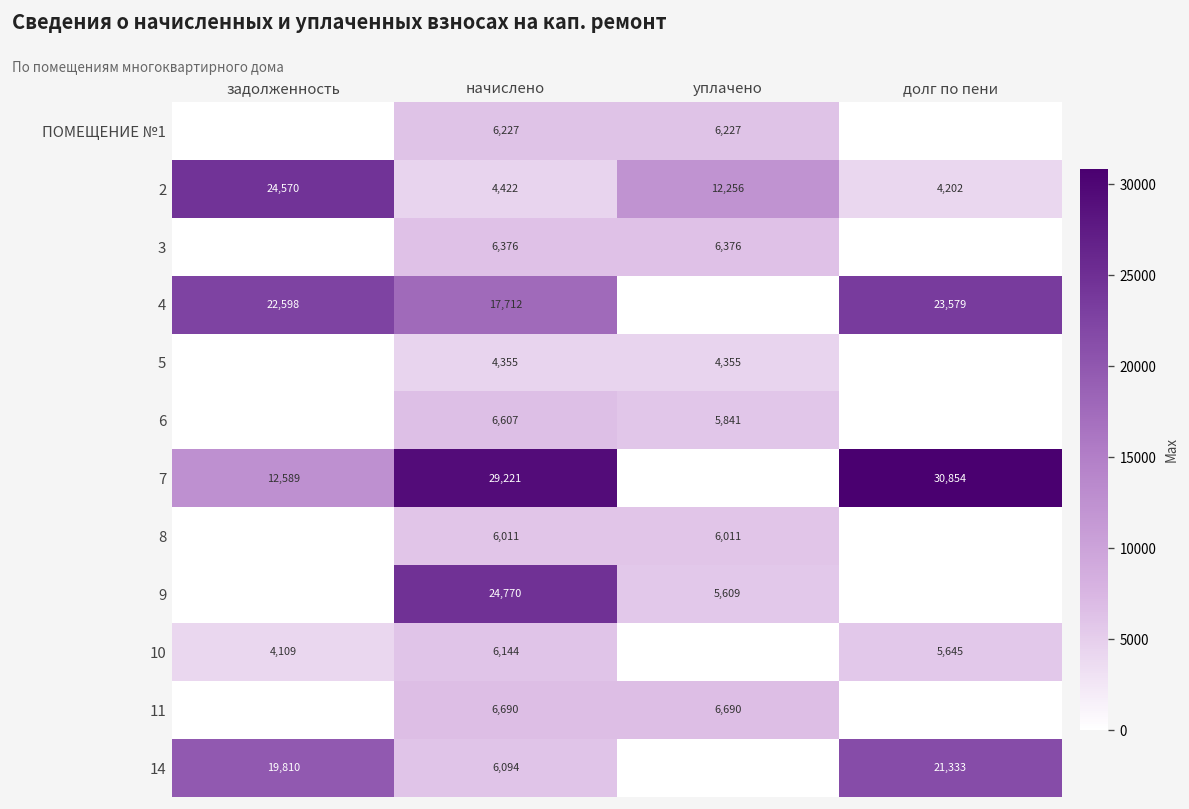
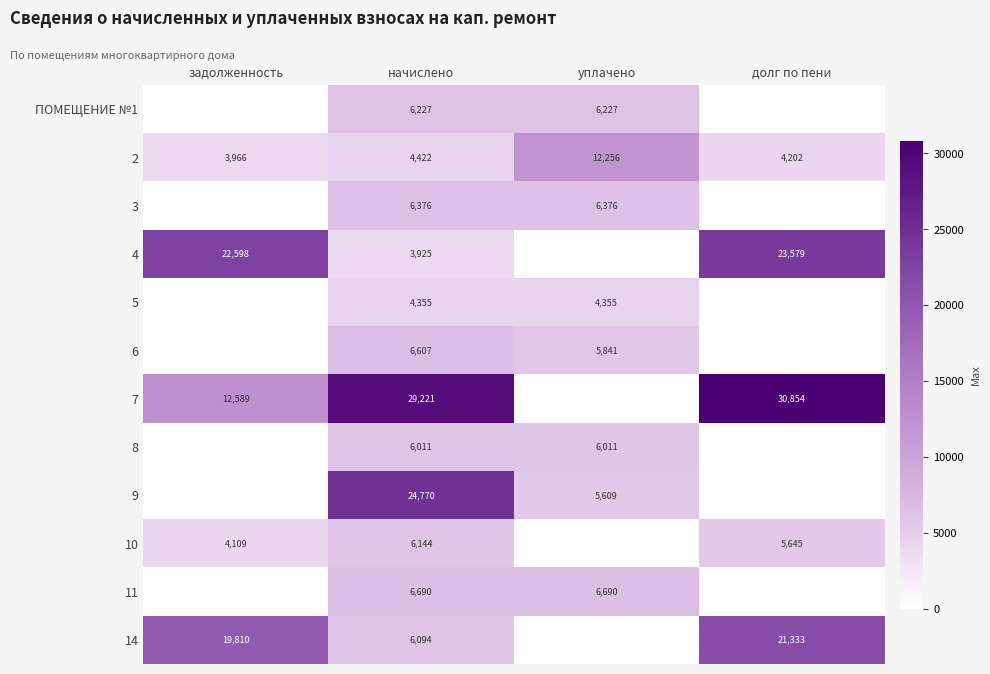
2, задолженность: 24,570 -> 3,966
4, начислено: 17,712 -> 3,925
